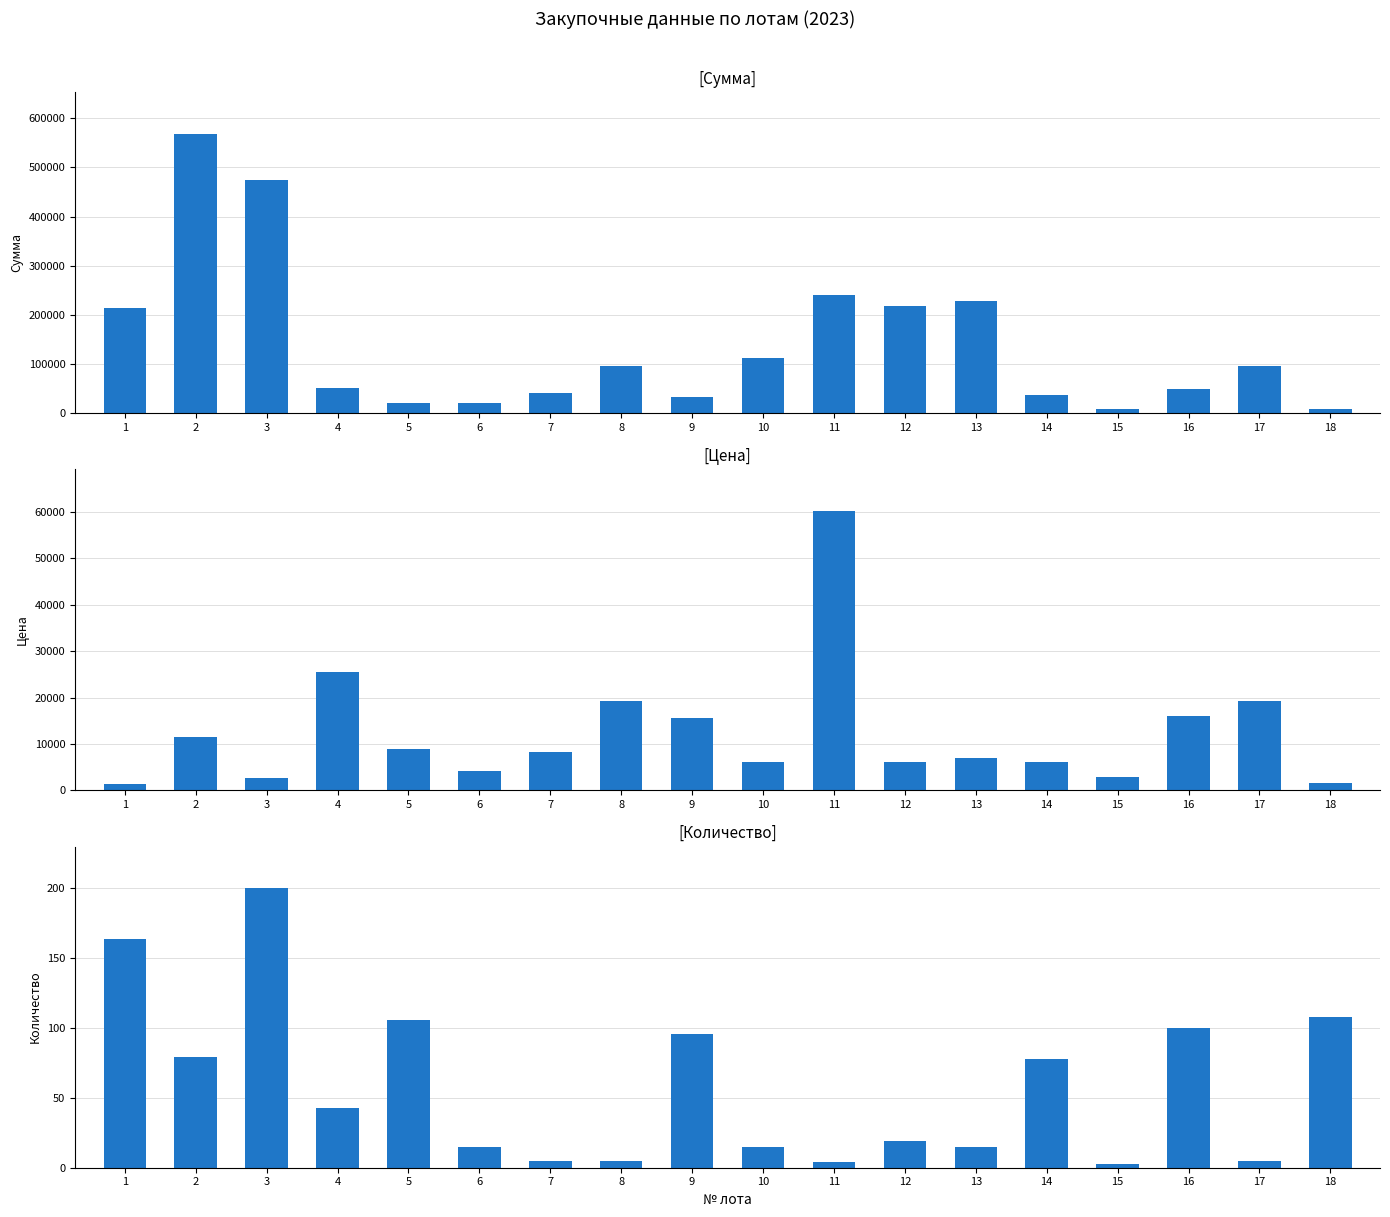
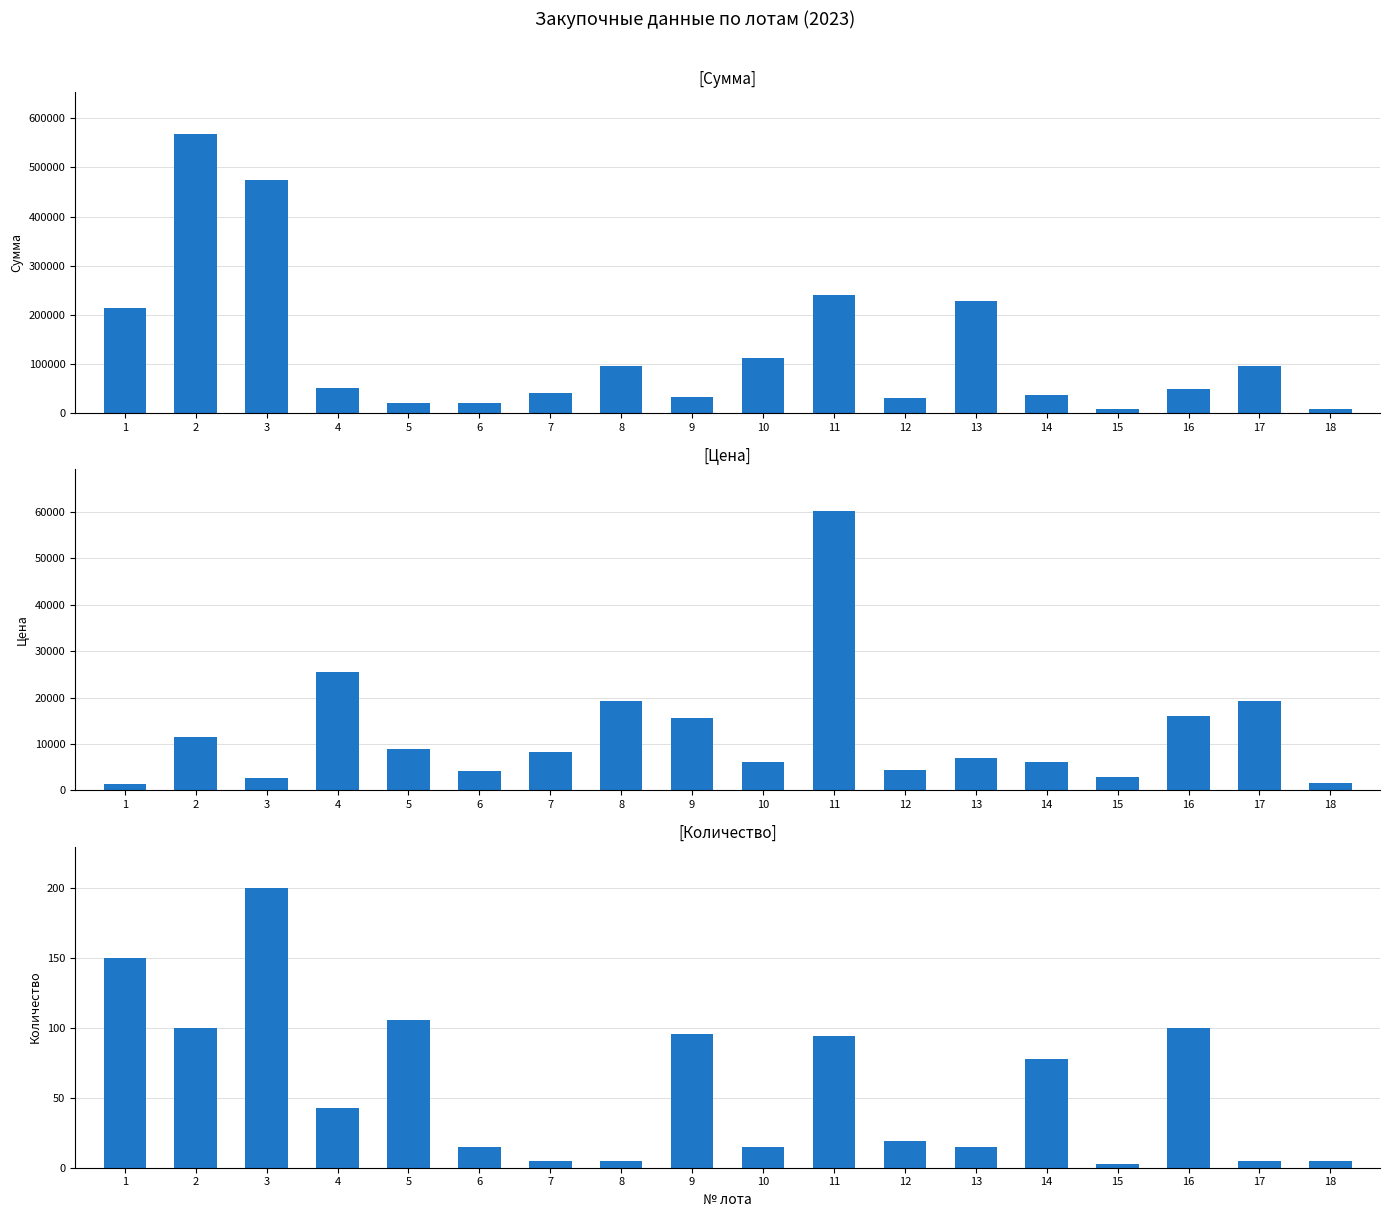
[Сумма], 12: 220000 -> 30000
[Цена], 12: 6000 -> 4000
[Количество], 1: 164 -> 150
[Количество], 2: 79 -> 100
[Количество], 11: 4 -> 94
[Количество], 18: 108 -> 5
